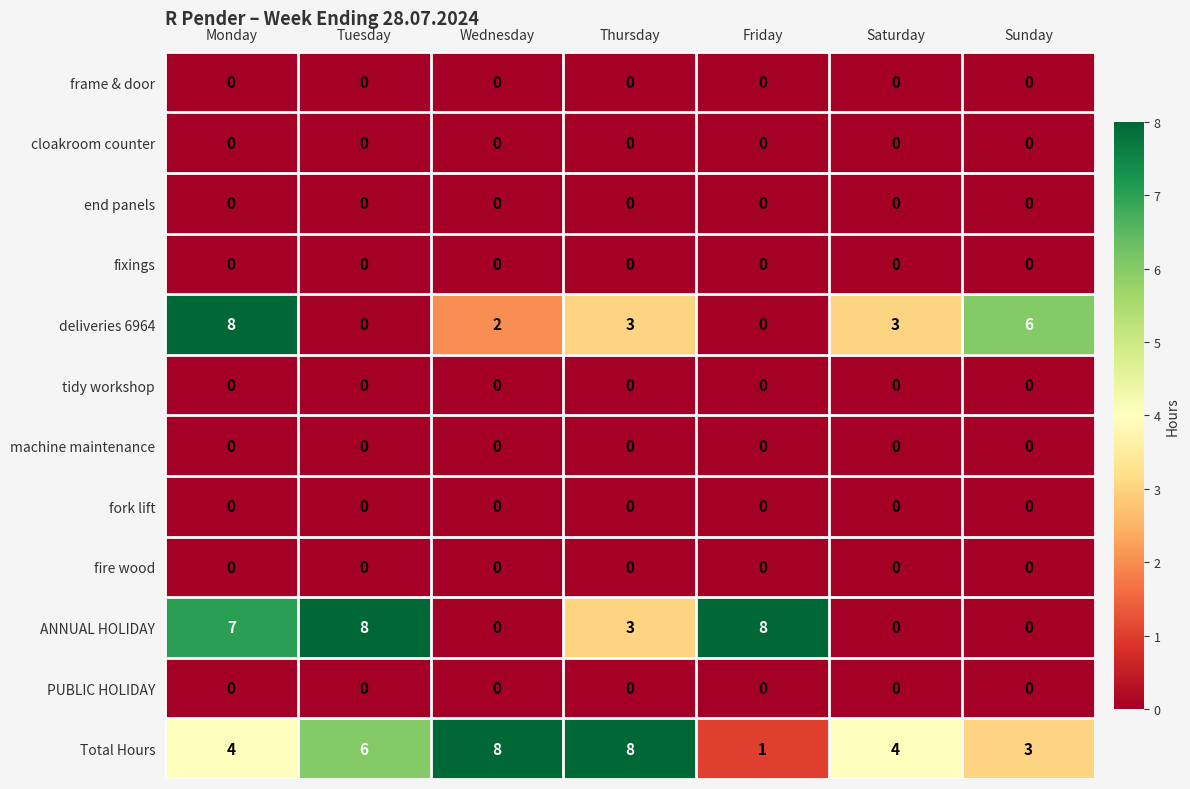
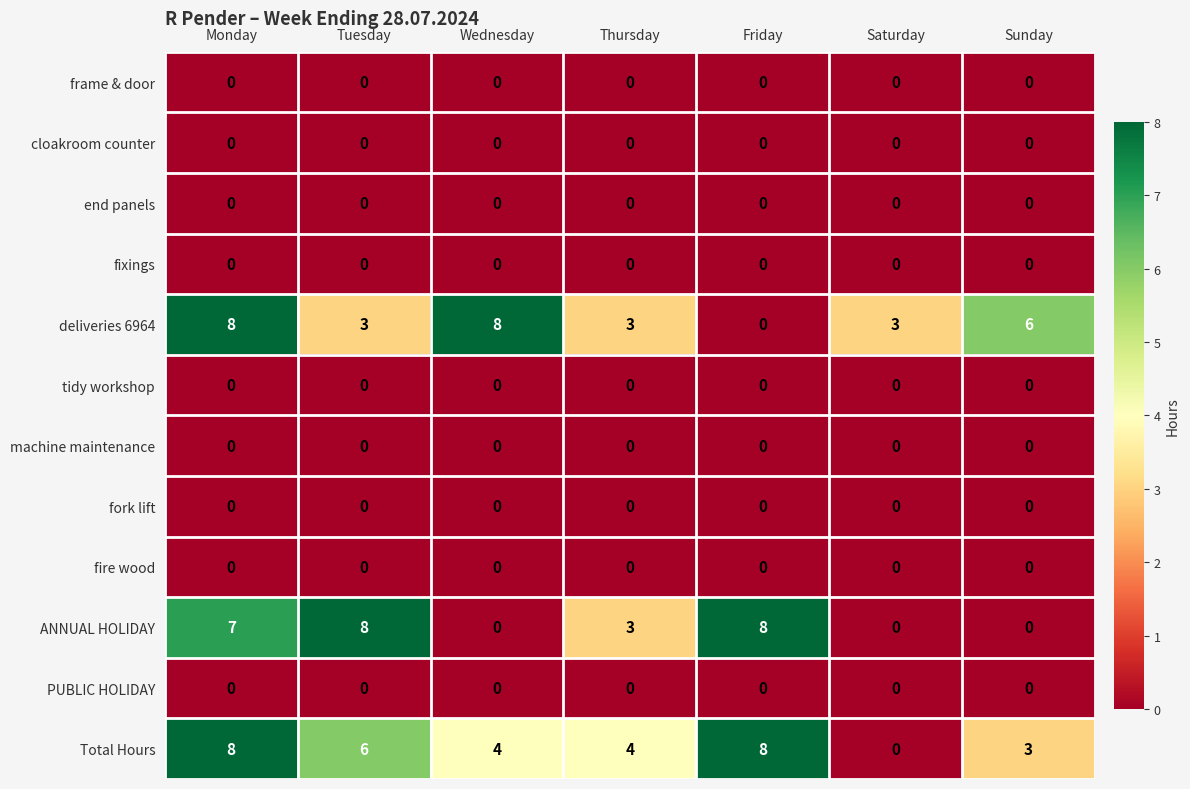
deliveries 6964, Tuesday: 0 -> 3
deliveries 6964, Wednesday: 2 -> 8
Total Hours, Monday: 4 -> 8
Total Hours, Wednesday: 8 -> 4
Total Hours, Thursday: 8 -> 4
Total Hours, Friday: 1 -> 8
Total Hours, Saturday: 4 -> 0
